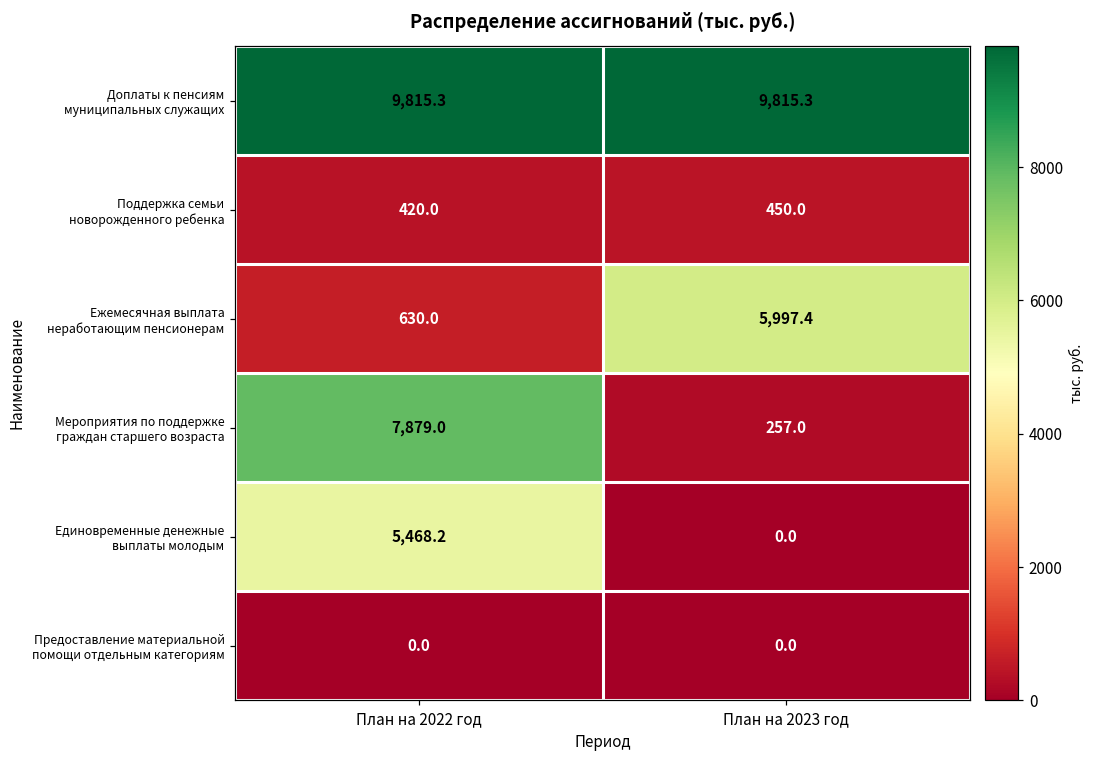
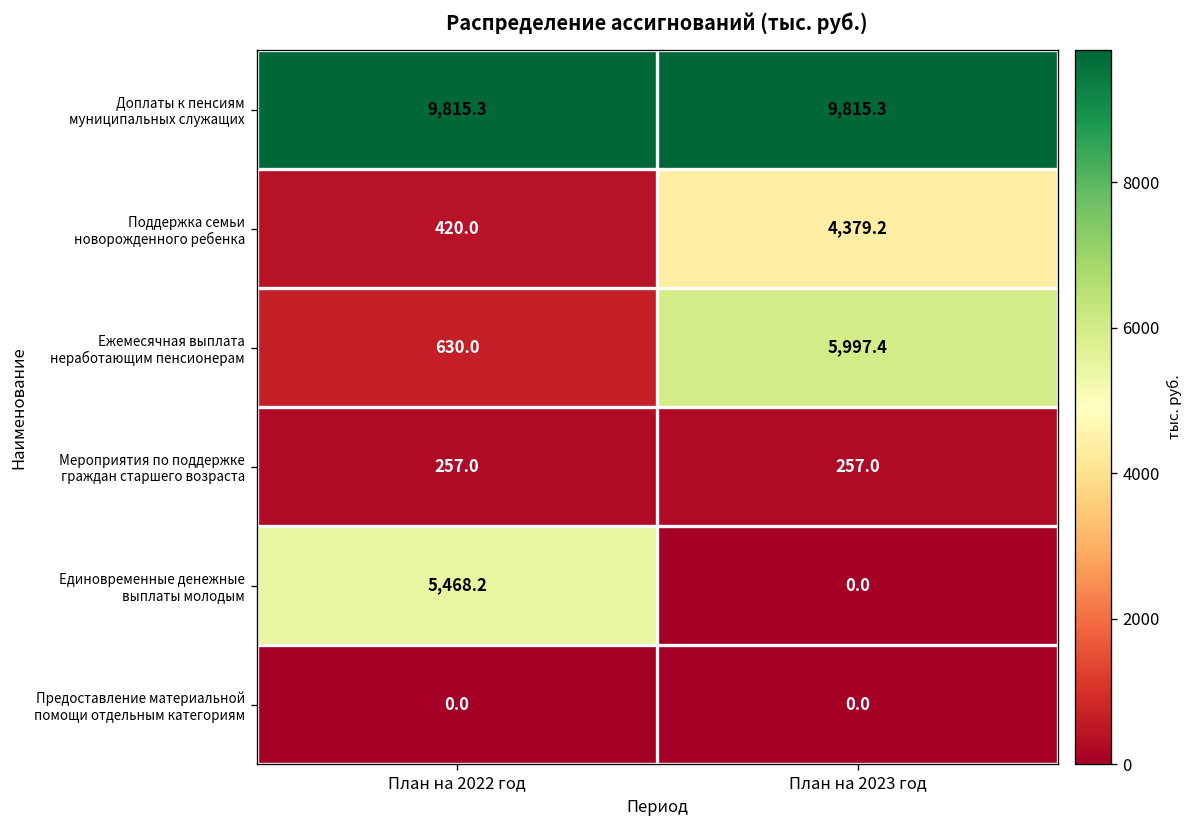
Поддержка семьи новорожденного ребенка, План на 2023 год: 450.0 -> 4,379.2
Мероприятия по поддержке граждан старшего возраста, План на 2022 год: 7,879.0 -> 257.0
